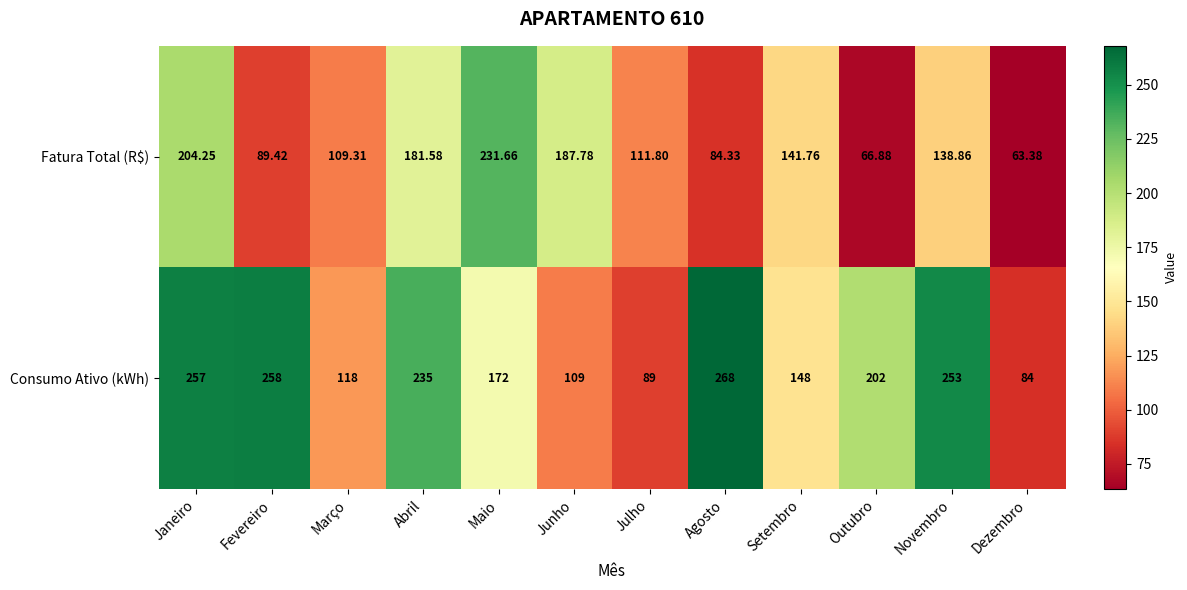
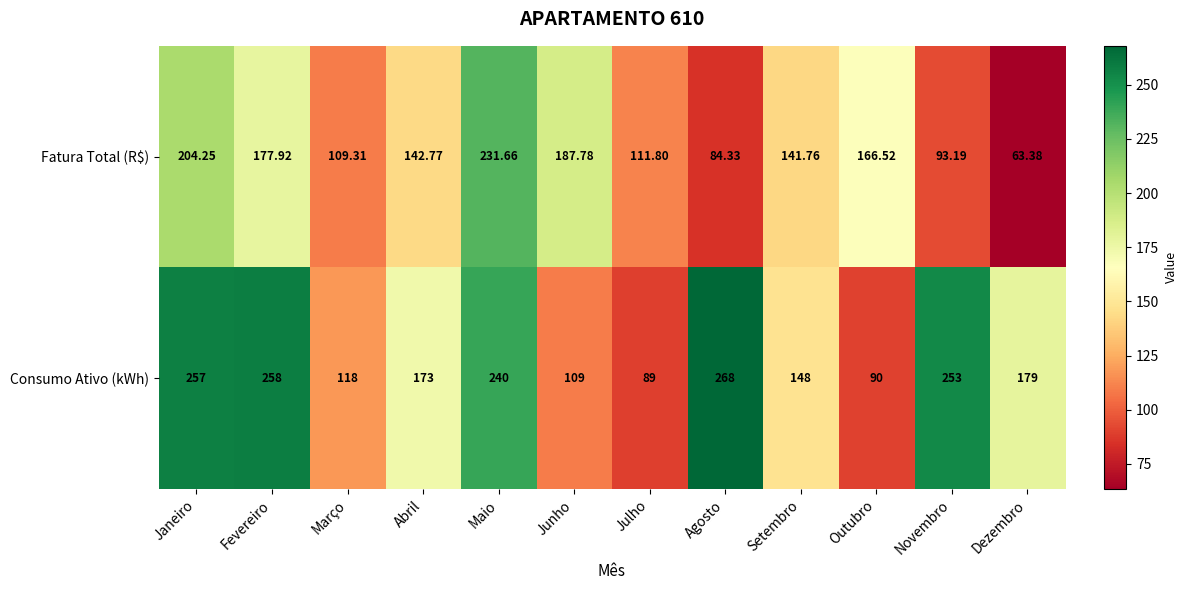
Fatura Total (R$), Fevereiro: 89.42 -> 177.92
Fatura Total (R$), Abril: 181.58 -> 142.77
Fatura Total (R$), Outubro: 66.88 -> 166.52
Fatura Total (R$), Novembro: 138.86 -> 93.19
Consumo Ativo (kWh), Abril: 235 -> 173
Consumo Ativo (kWh), Maio: 172 -> 240
Consumo Ativo (kWh), Outubro: 202 -> 90
Consumo Ativo (kWh), Dezembro: 84 -> 179
